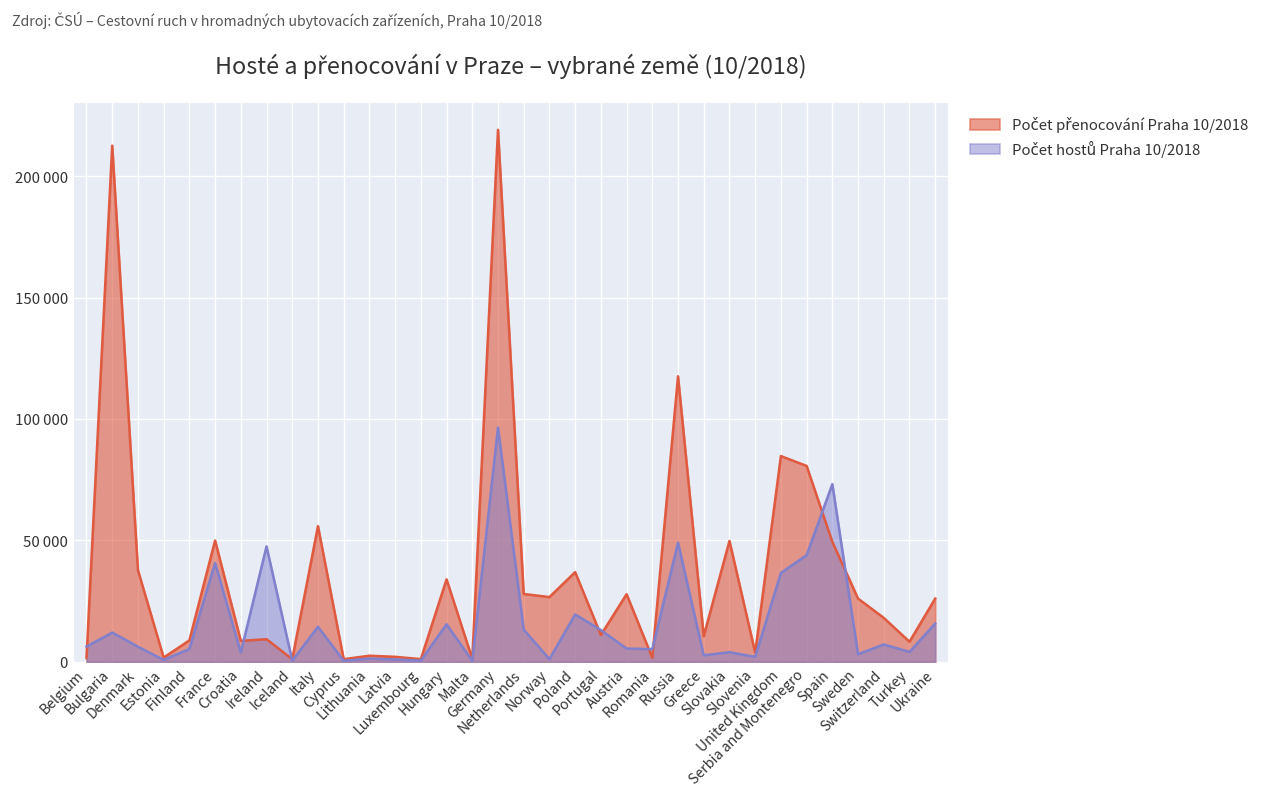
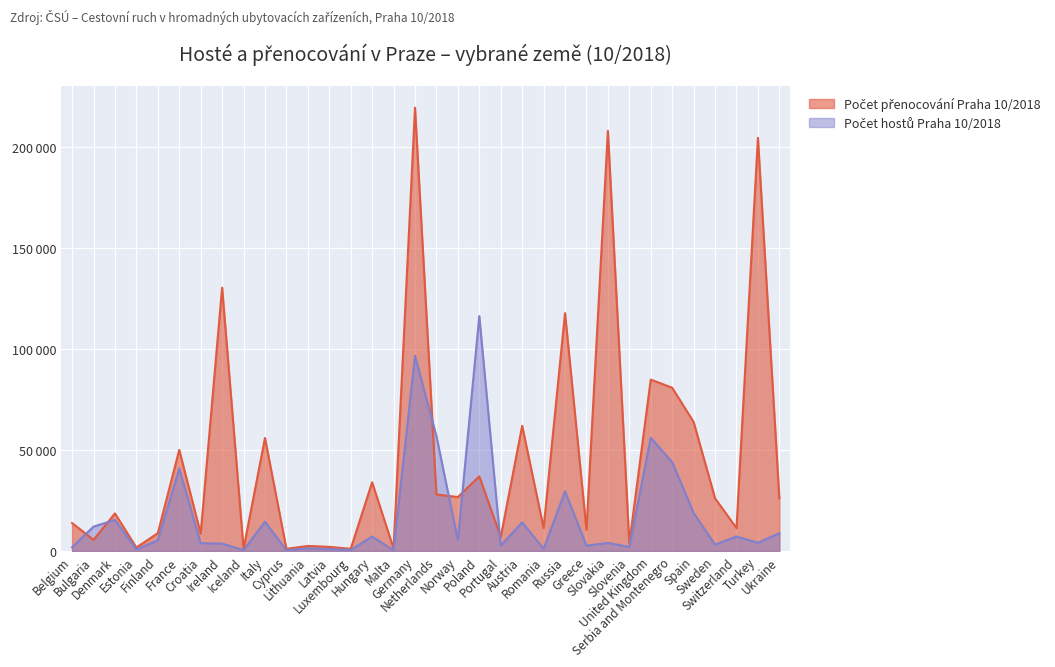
Počet přenocování Praha 10/2018, Belgium: 2000 -> 14000
Počet hostů Praha 10/2018, Belgium: 6000 -> 2000
Počet přenocování Praha 10/2018, Bulgaria: 213000 -> 6000
Počet přenocování Praha 10/2018, Denmark: 38000 -> 19000
Počet hostů Praha 10/2018, Denmark: 6000 -> 15000
Počet přenocování Praha 10/2018, Ireland: 9000 -> 130000
Počet hostů Praha 10/2018, Ireland: 48000 -> 4000
Počet hostů Praha 10/2018, Hungary: 15000 -> 7000
Počet hostů Praha 10/2018, Netherlands: 13000 -> 57000
Počet hostů Praha 10/2018, Norway: 1000 -> 5000
Počet hostů Praha 10/2018, Poland: 20000 -> 116000
Počet přenocování Praha 10/2018, Portugal: 11000 -> 7000
Počet hostů Praha 10/2018, Portugal: 13000 -> 3000
Počet přenocování Praha 10/2018, Austria: 28000 -> 62000
Počet hostů Praha 10/2018, Austria: 5000 -> 14000
Počet přenocování Praha 10/2018, Romania: 2000 -> 11000
Počet hostů Praha 10/2018, Romania: 5000 -> 1000
Počet hostů Praha 10/2018, Russia: 49000 -> 30000
Počet přenocování Praha 10/2018, Slovakia: 50000 -> 208000
Počet hostů Praha 10/2018, United Kingdom: 37000 -> 56000
Počet přenocování Praha 10/2018, Spain: 49000 -> 64000
Počet hostů Praha 10/2018, Spain: 73000 -> 19000
Počet přenocování Praha 10/2018, Switzerland: 18000 -> 11000
Počet přenocování Praha 10/2018, Turkey: 8000 -> 204000
Počet hostů Praha 10/2018, Ukraine: 16000 -> 9000
